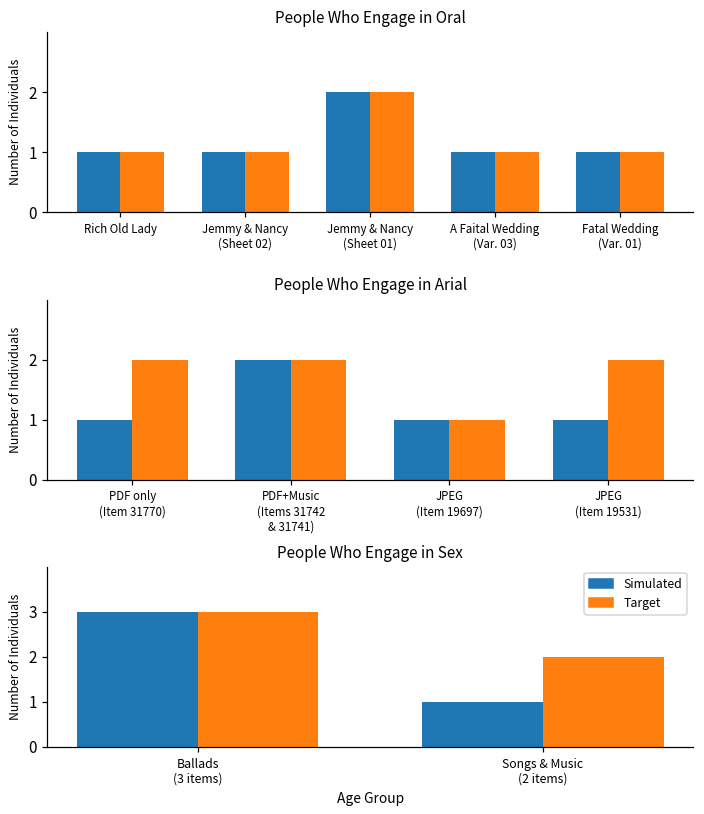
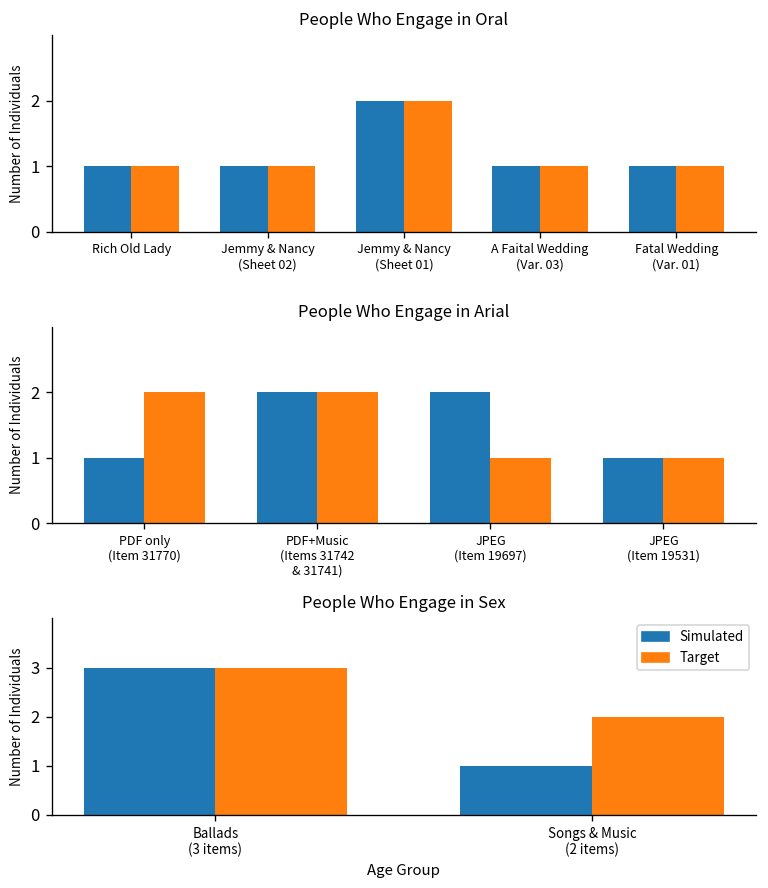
People Who Engage in Arial, Simulated, JPEG (Item 19697): 1 -> 2
People Who Engage in Arial, Target, JPEG (Item 19531): 2 -> 1
